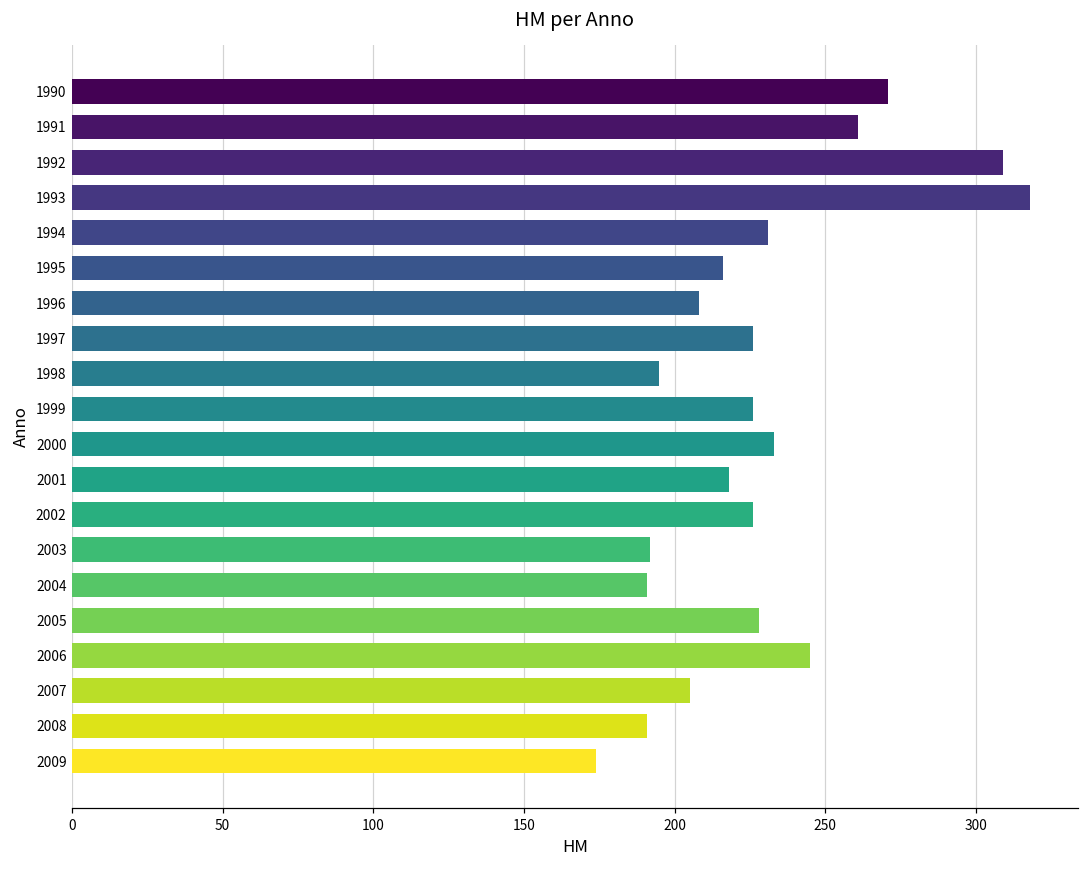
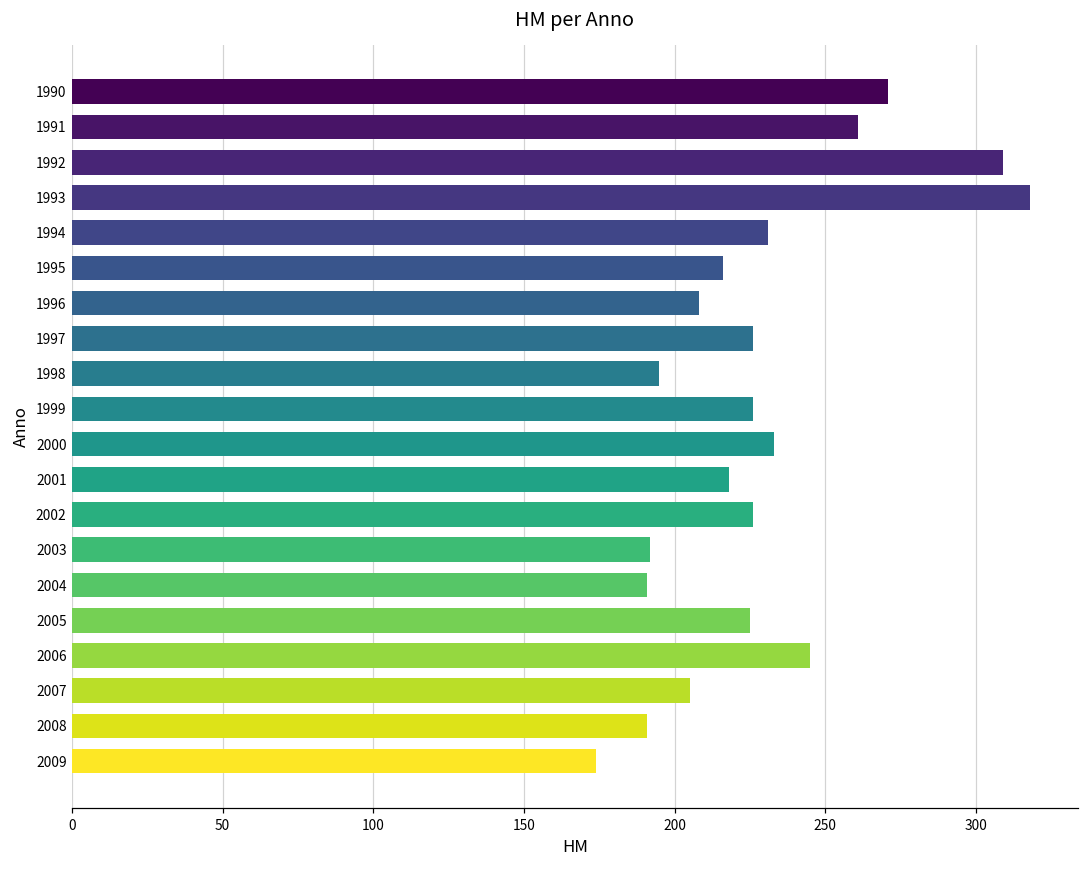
2005: 228 -> 225
